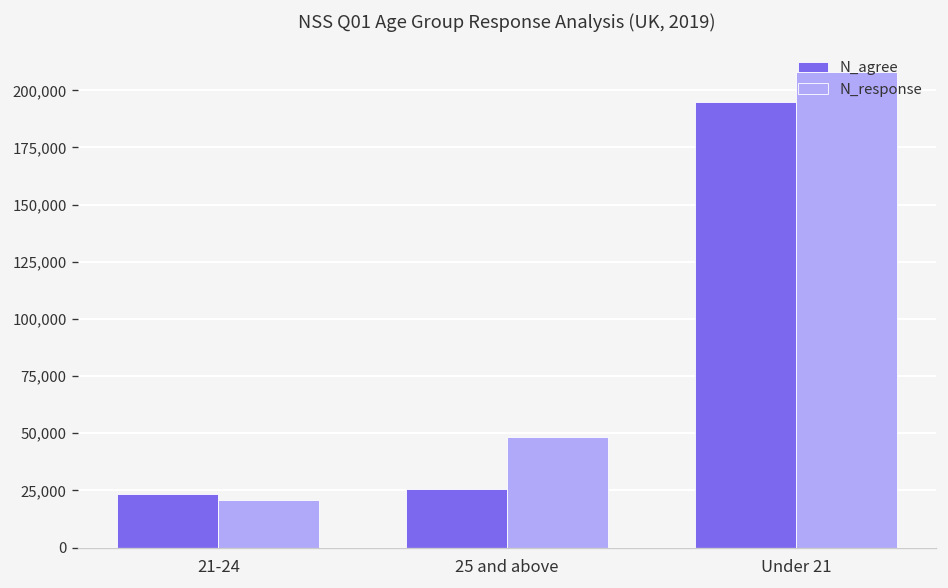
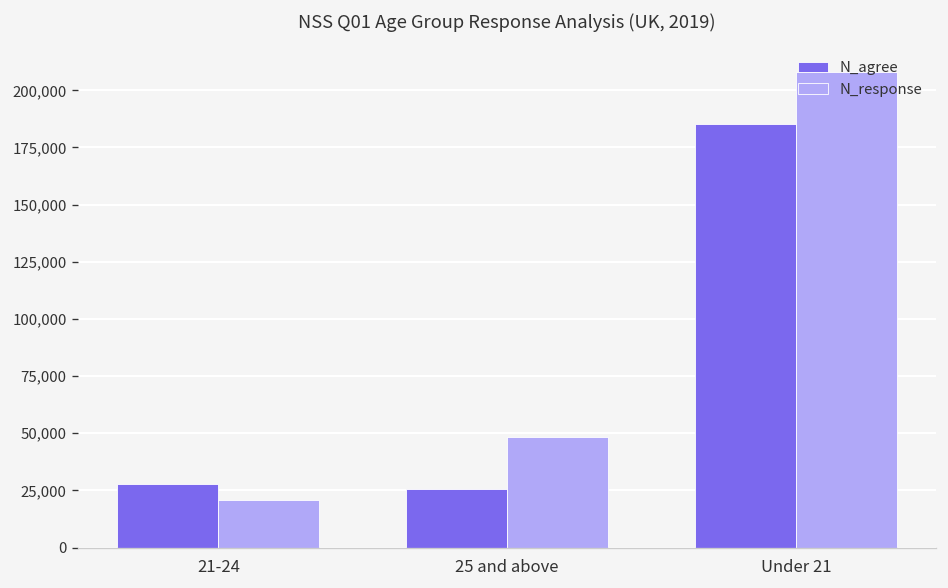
N_agree, 21-24: 23,000 -> 28,000
N_agree, Under 21: 195,000 -> 185,000
